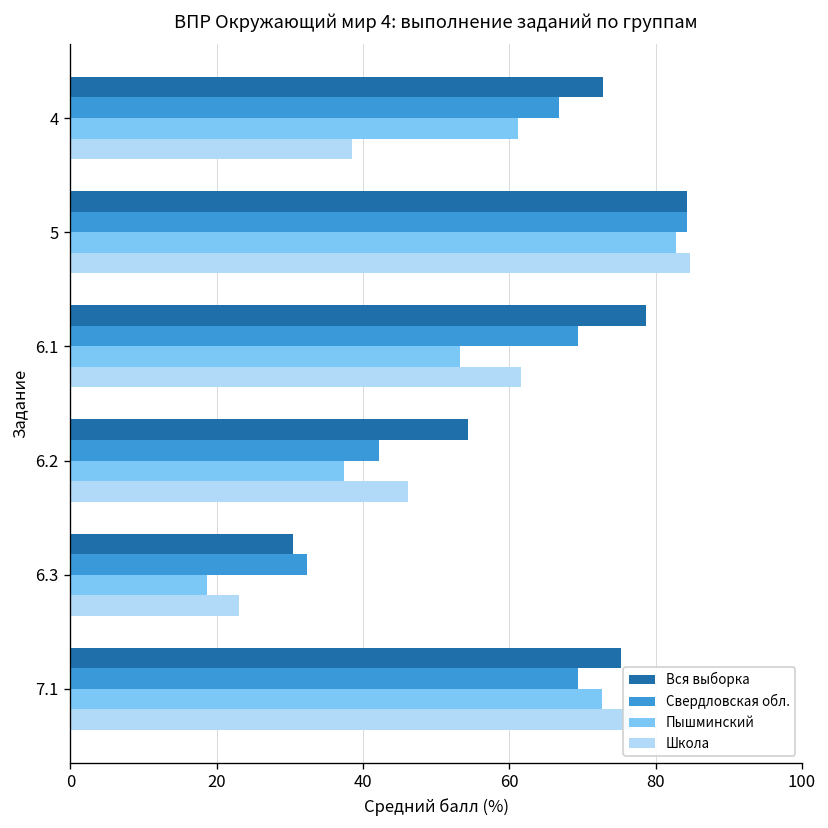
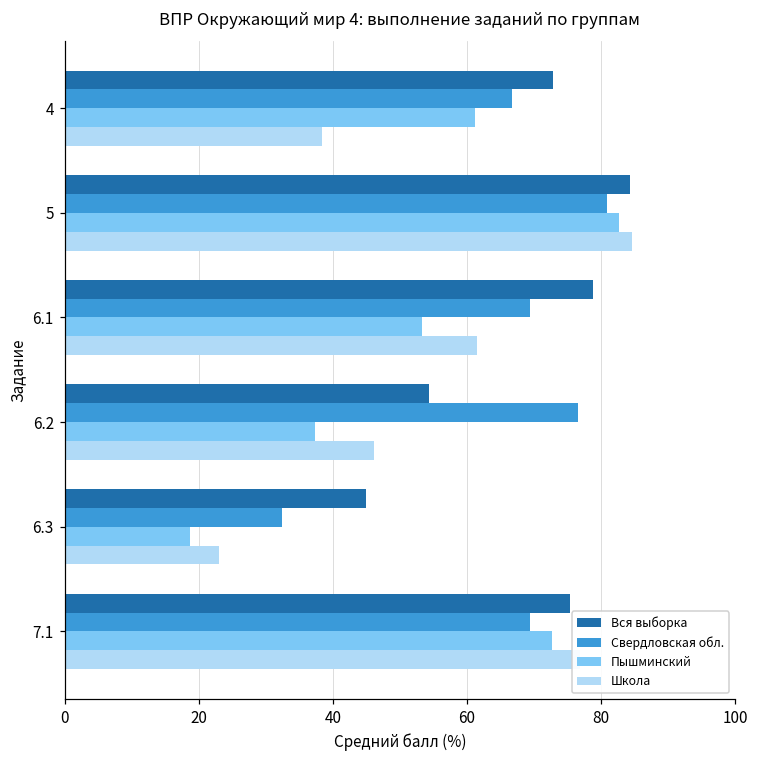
Свердловская обл., 5: 84 -> 81
Свердловская обл., 6.2: 42 -> 77
Вся выборка, 6.3: 30 -> 45
